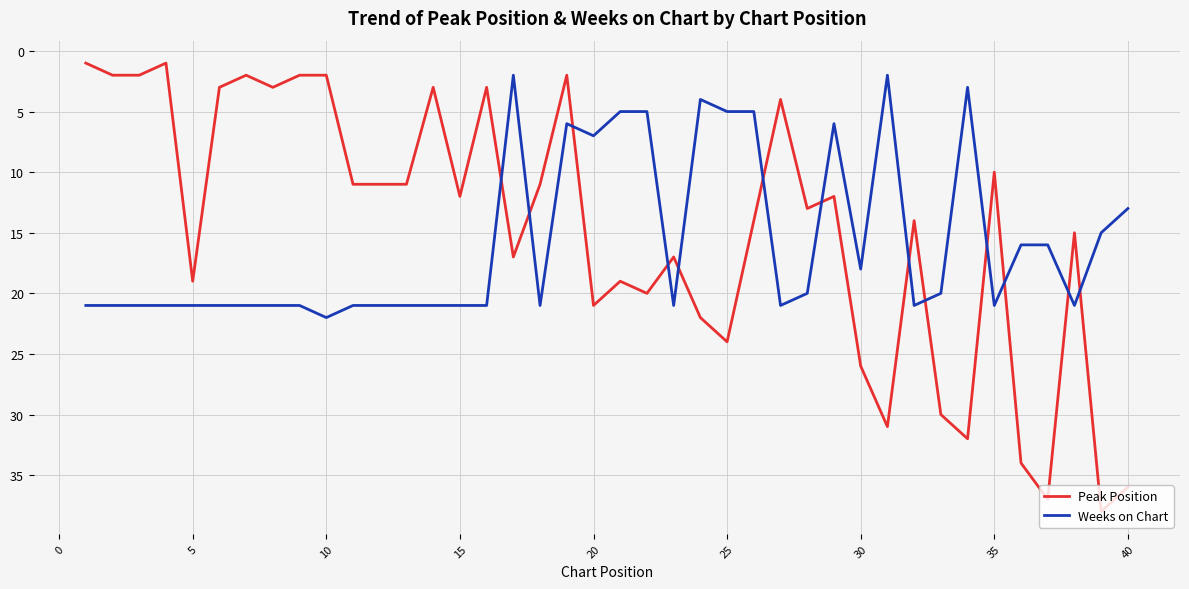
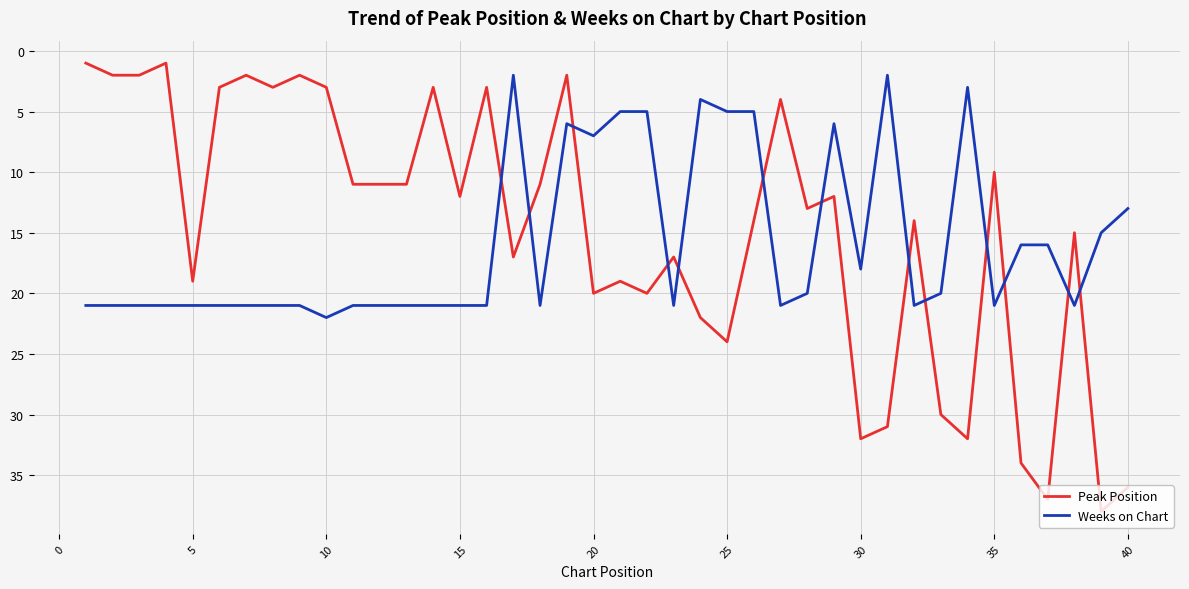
Peak Position, 10: 2 -> 3
Peak Position, 20: 21 -> 20
Peak Position, 30: 26 -> 32
